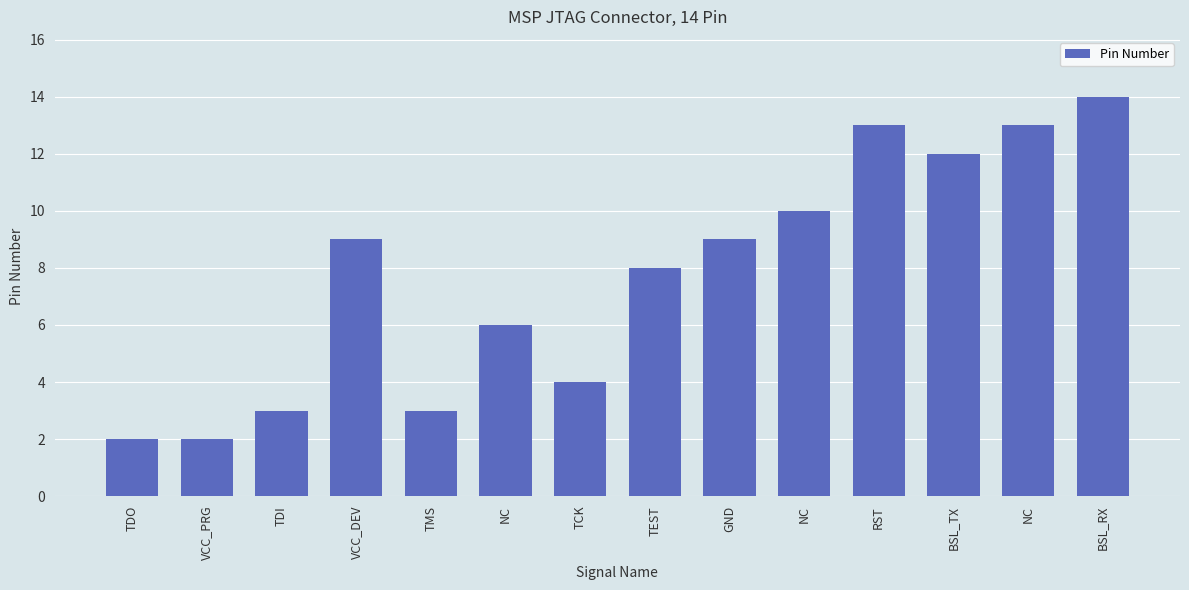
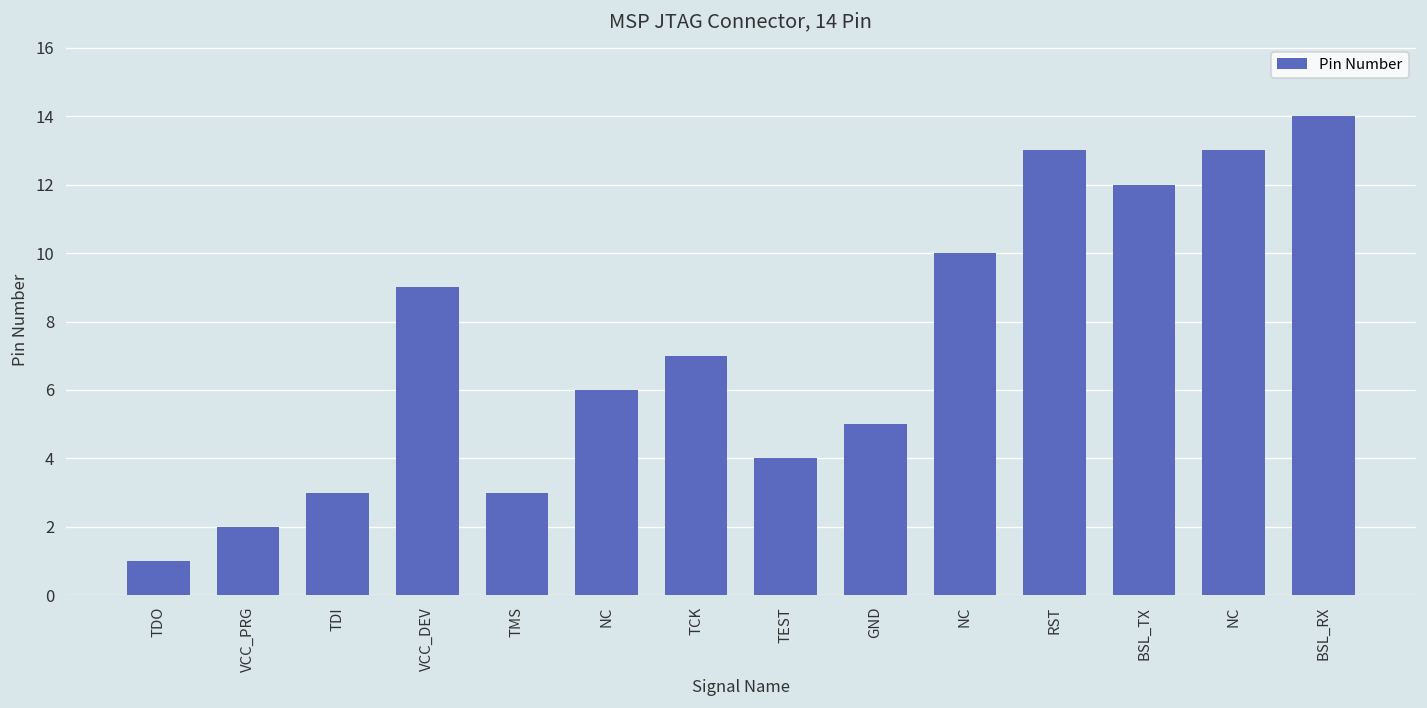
TDO: 2 -> 1
TCK: 4 -> 7
TEST: 8 -> 4
GND: 9 -> 5
